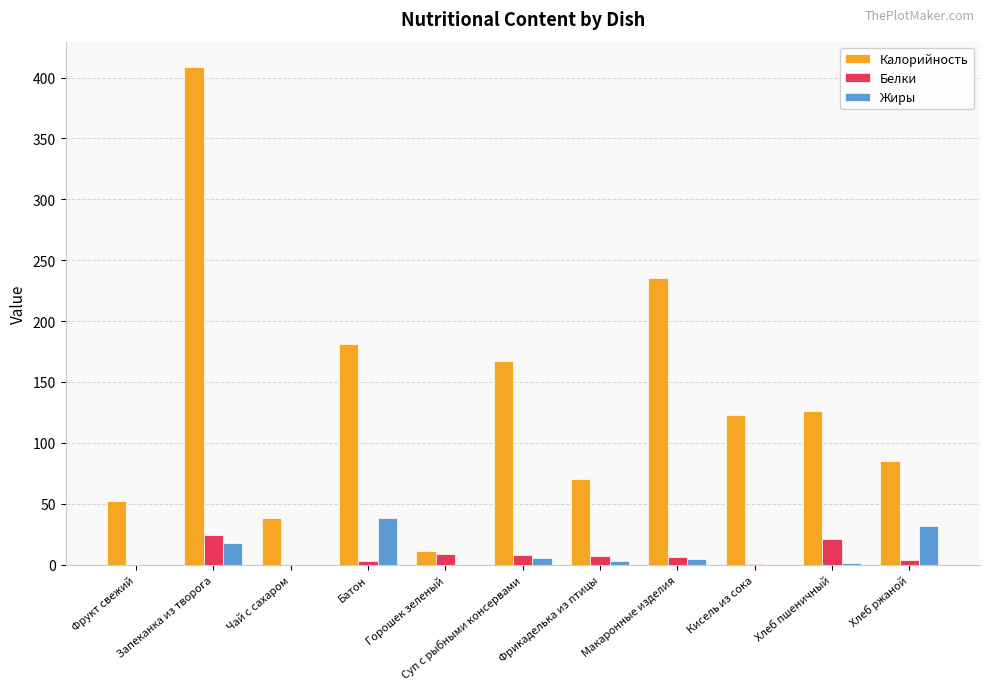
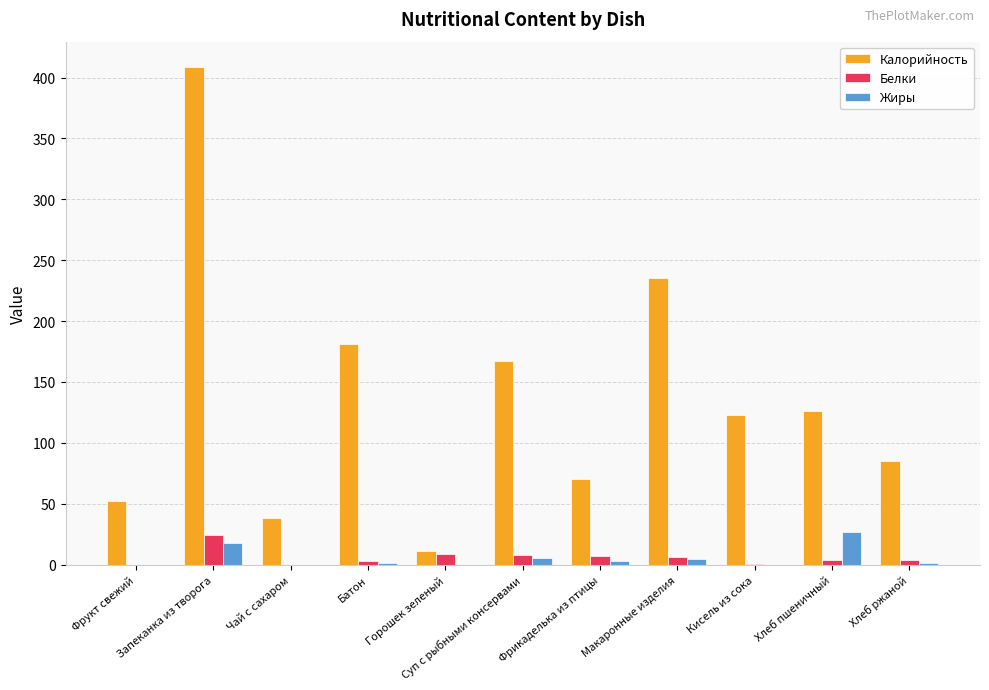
Жиры, Батон: 38 -> 1
Белки, Хлеб пшеничный: 21 -> 4
Жиры, Хлеб пшеничный: 2 -> 27
Жиры, Хлеб ржаной: 32 -> 2
